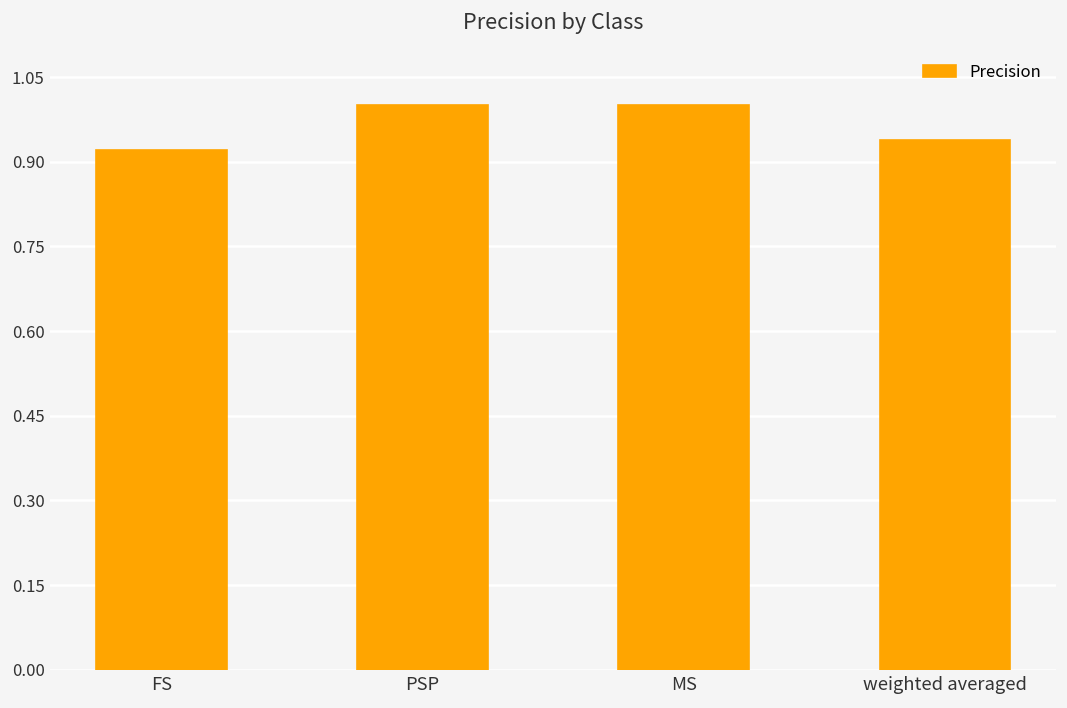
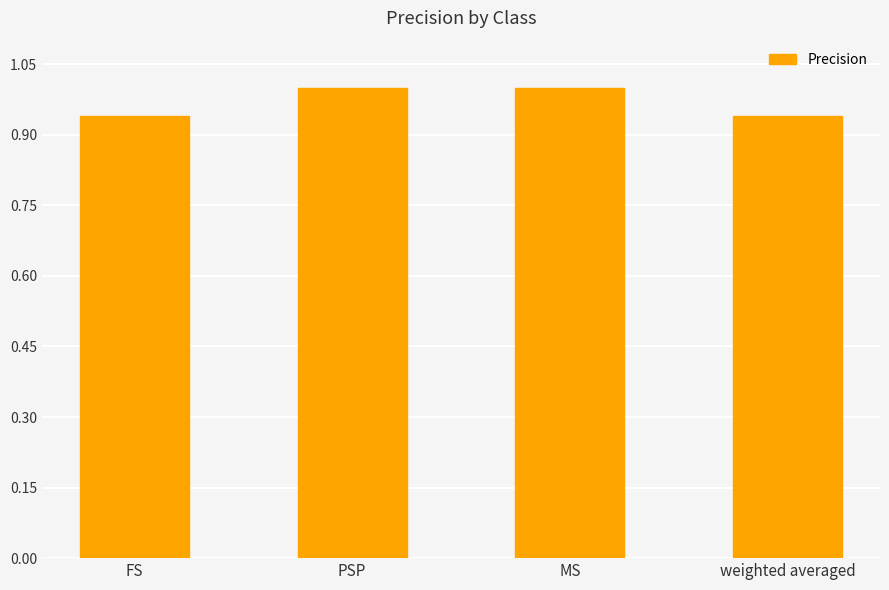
FS: 0.92 -> 0.94
